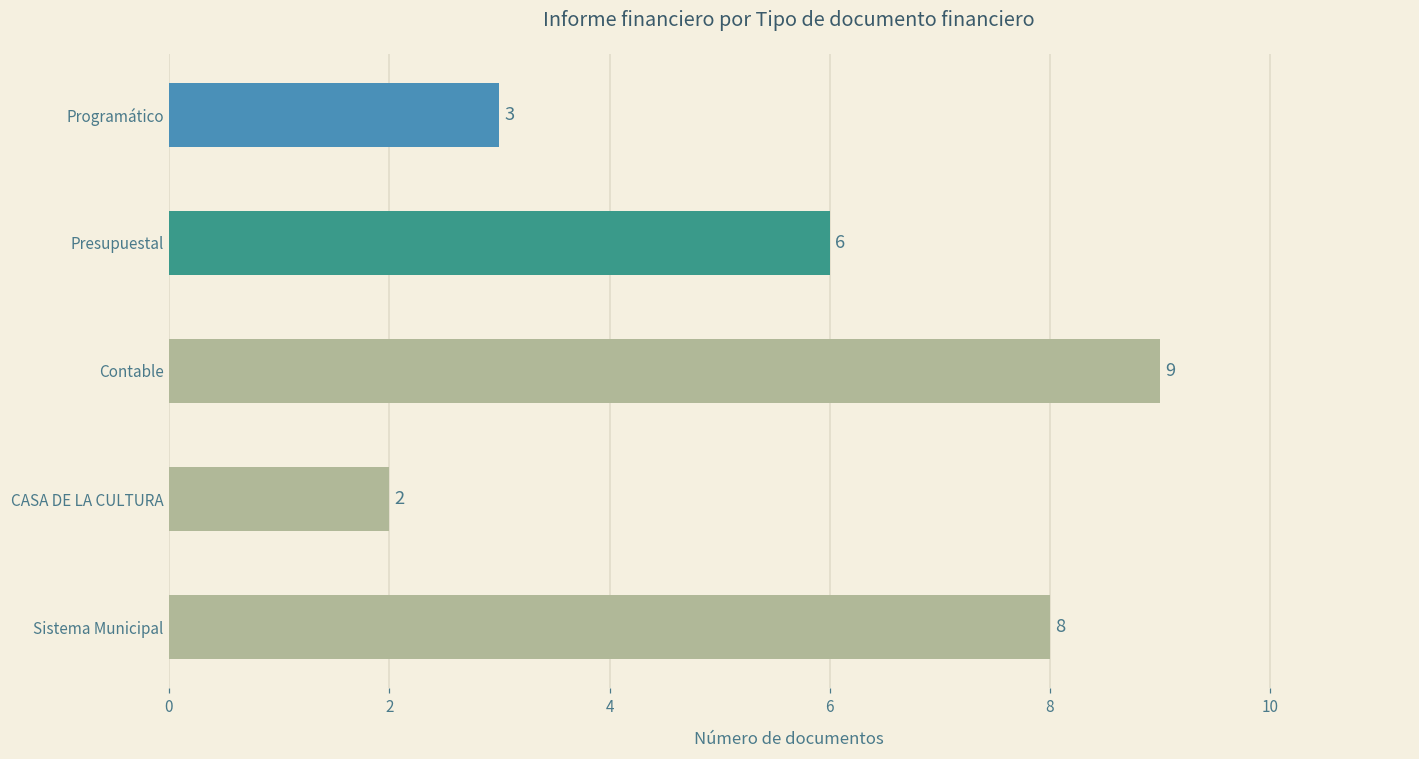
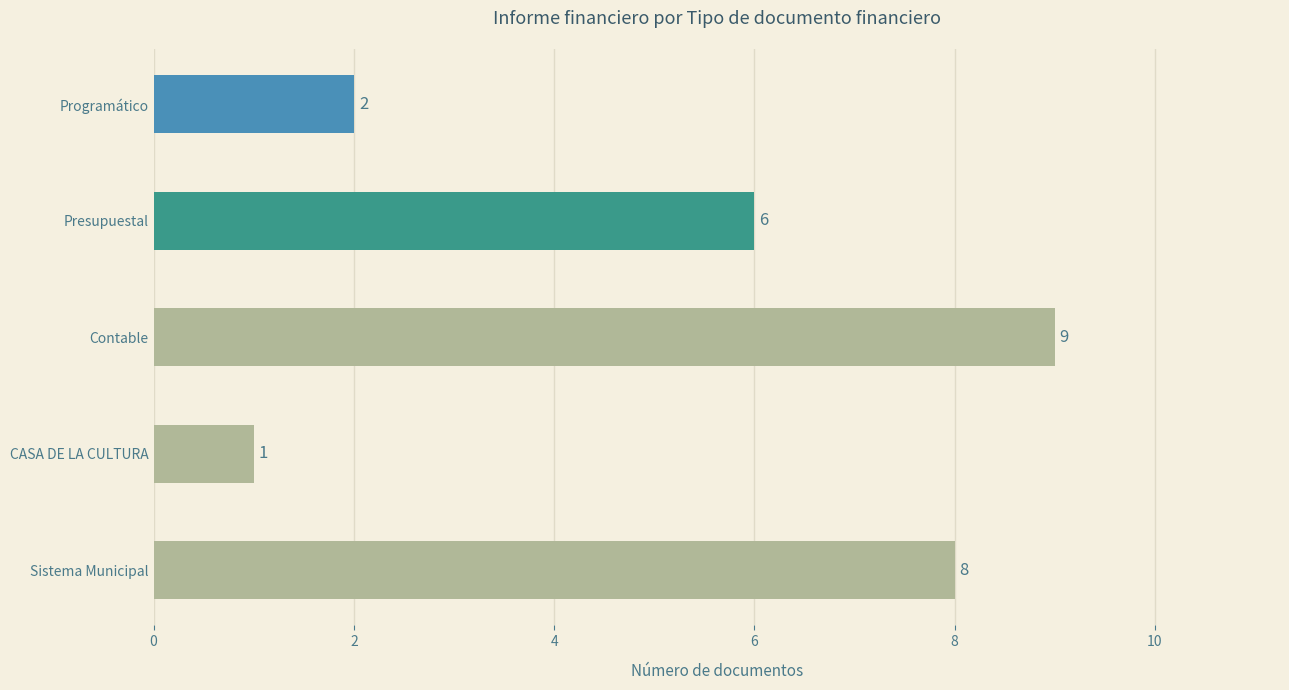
Programático: 3 -> 2
CASA DE LA CULTURA: 2 -> 1
